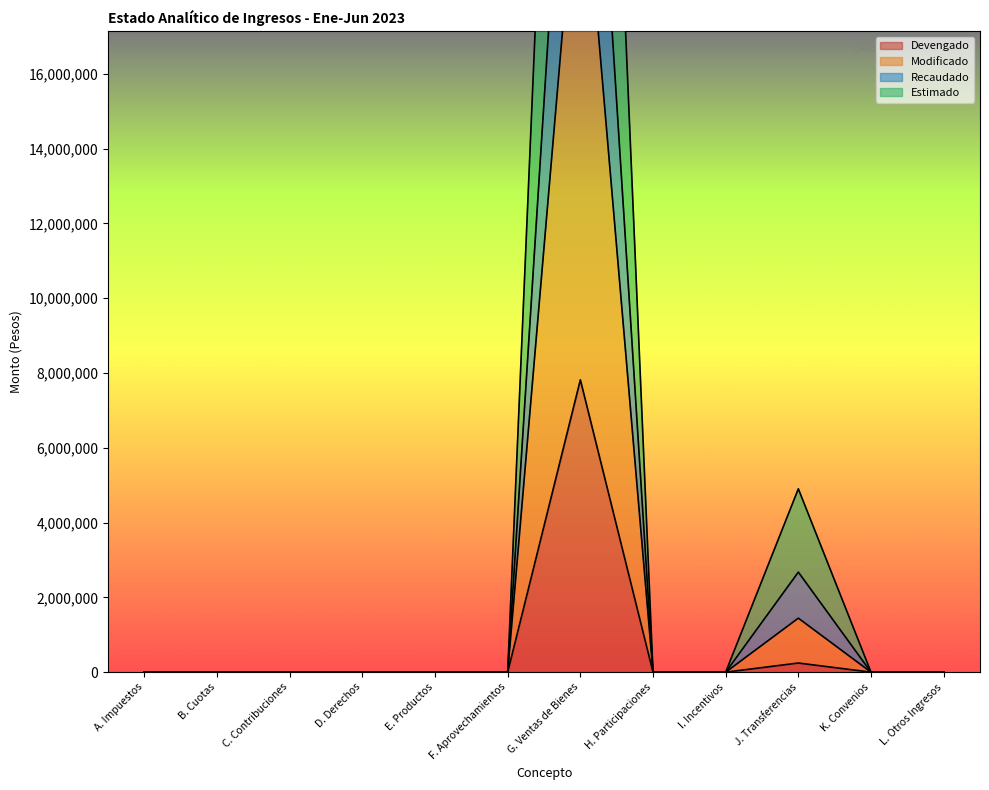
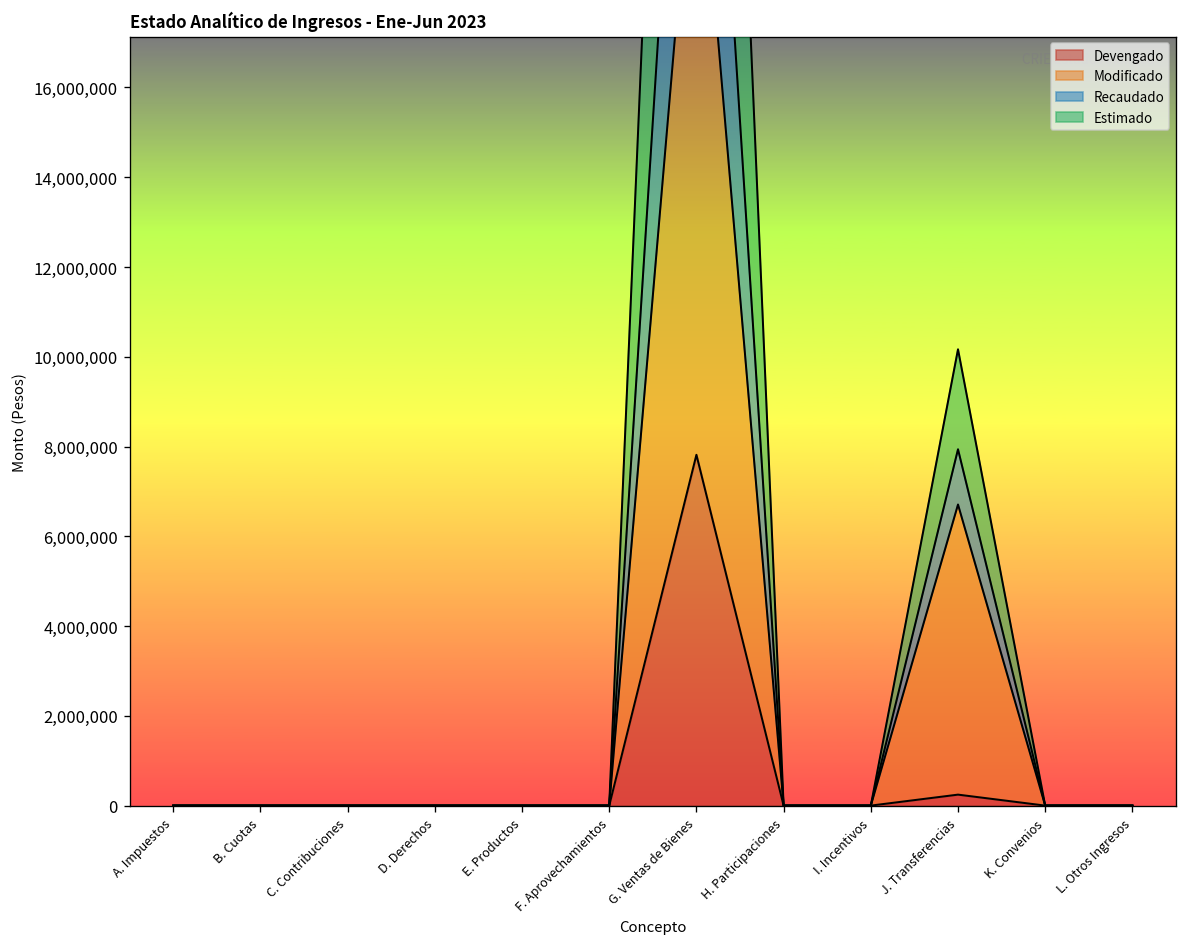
Modificado, J. Transferencias: 1,200,000 -> 6,500,000
